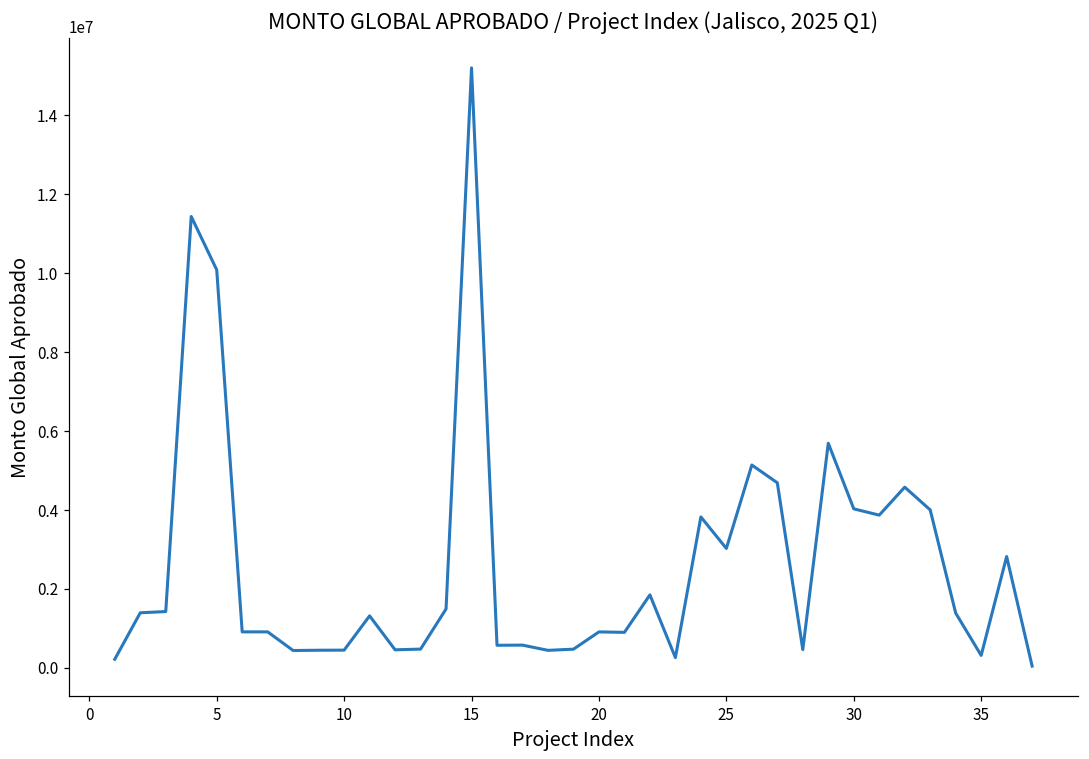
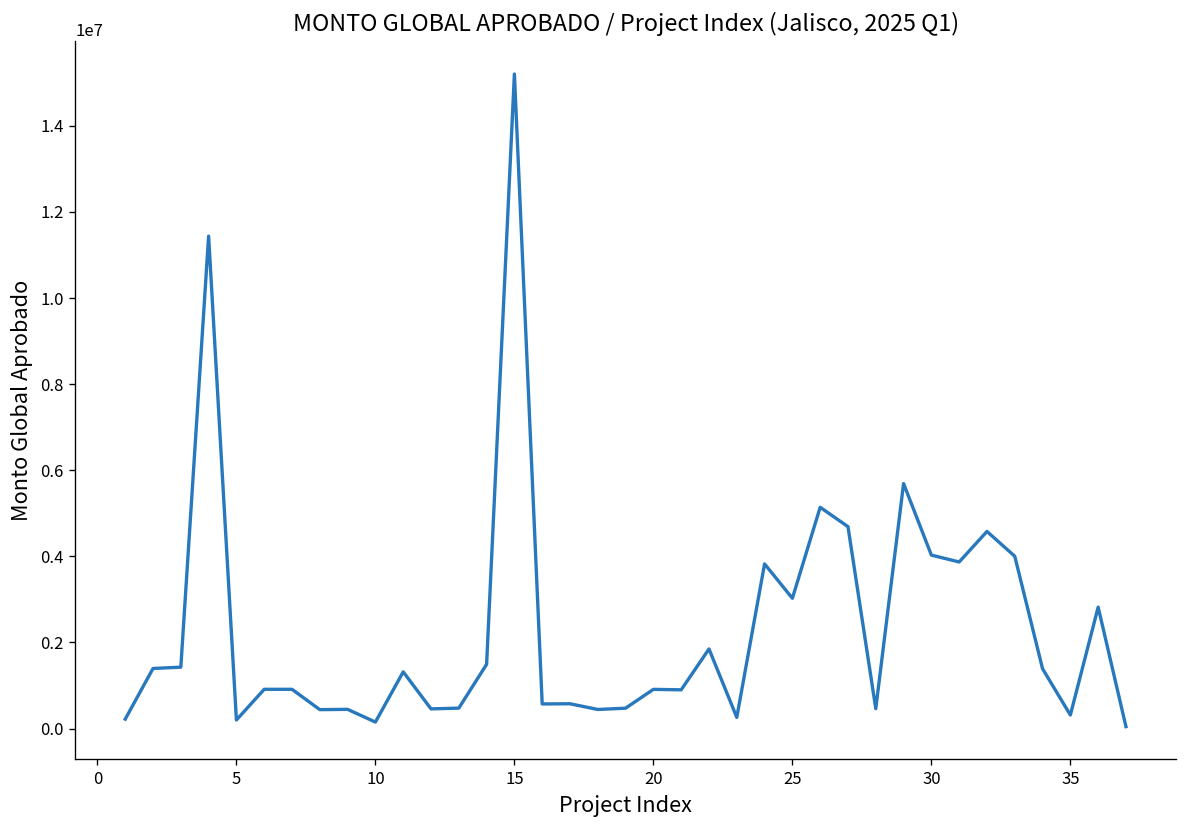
5: 10100000 -> 200000
10: 400000 -> 200000
